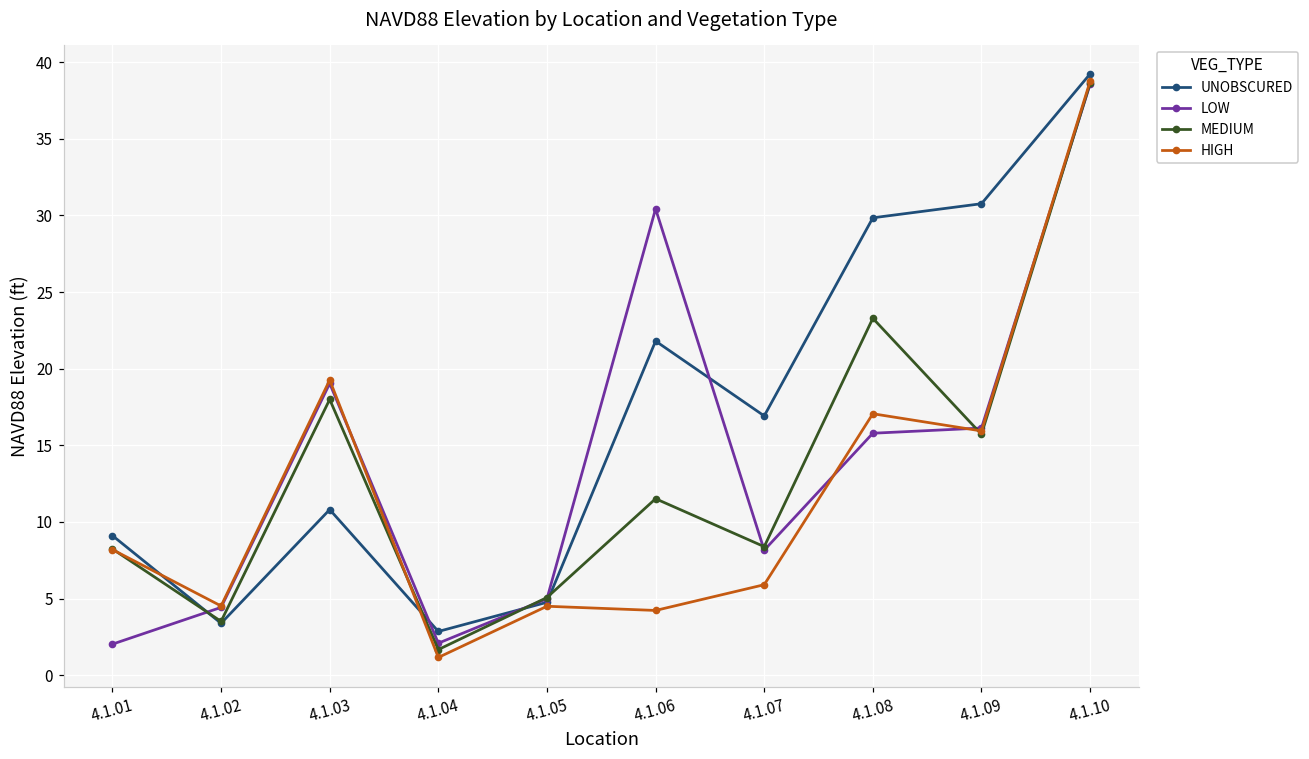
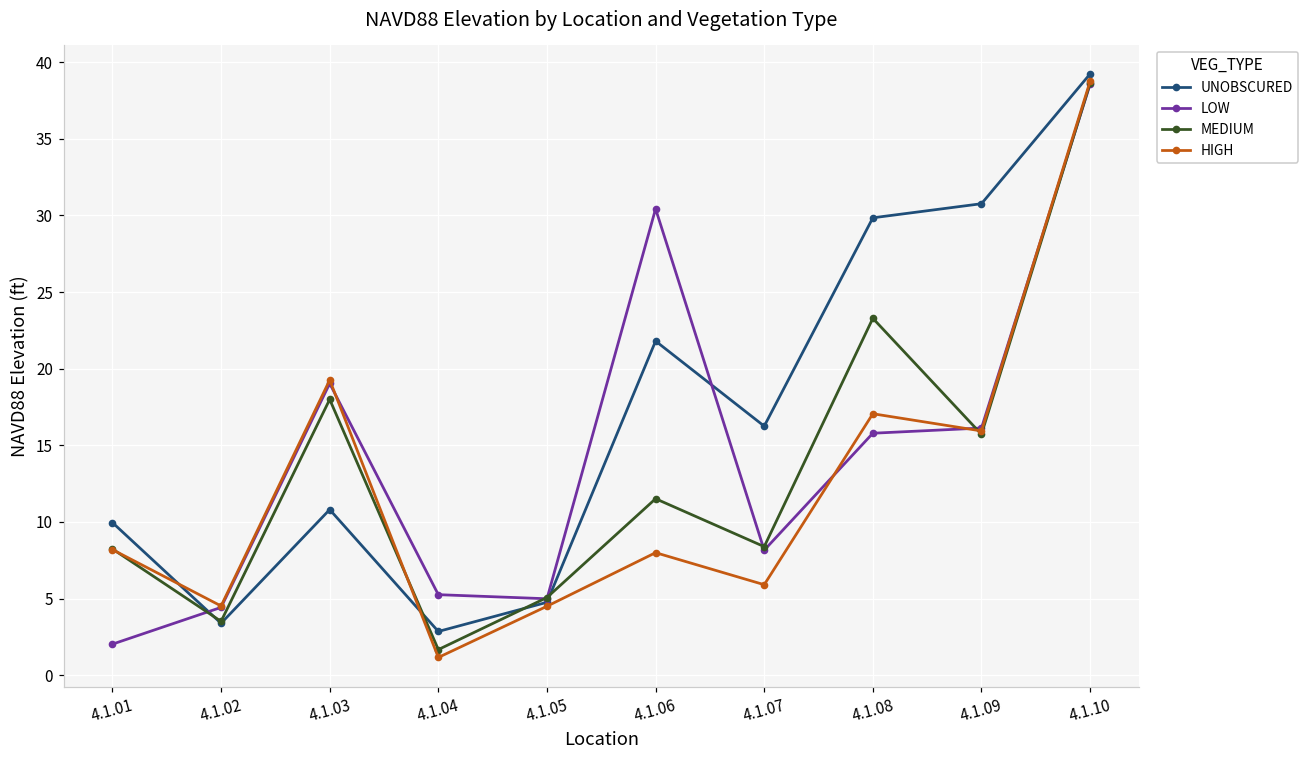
UNOBSCURED, 4.1.01: 9.1 -> 10.0
LOW, 4.1.04: 2.1 -> 5.3
HIGH, 4.1.06: 4.2 -> 8.0
UNOBSCURED, 4.1.07: 16.9 -> 16.3
